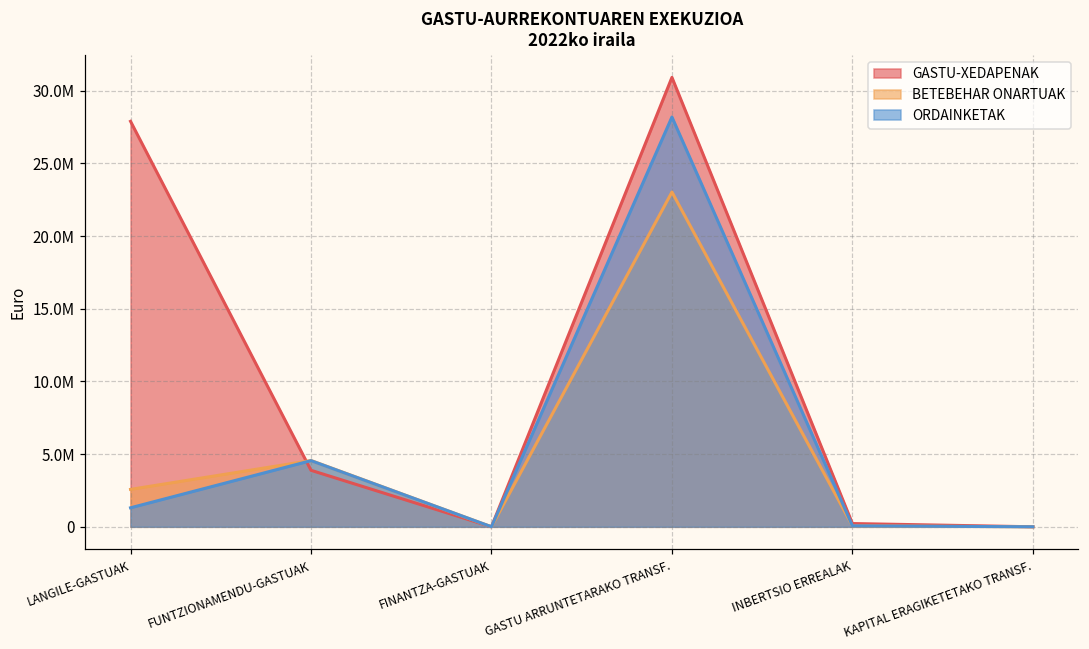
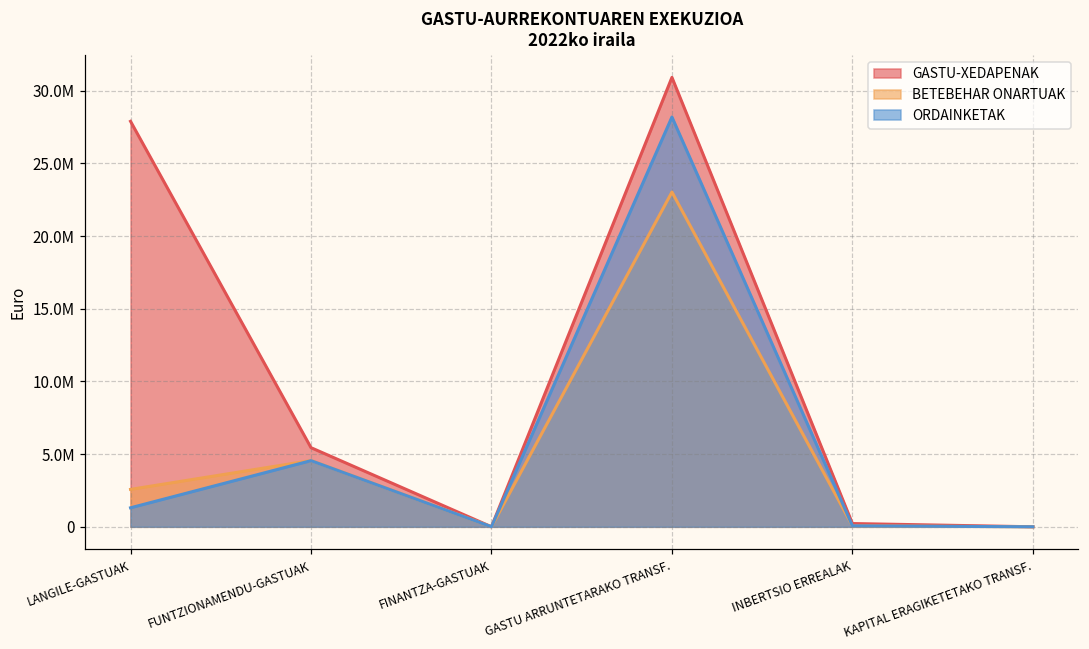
GASTU-XEDAPENAK, FUNTZIONAMENDU-GASTUAK: 3900000 -> 5400000
